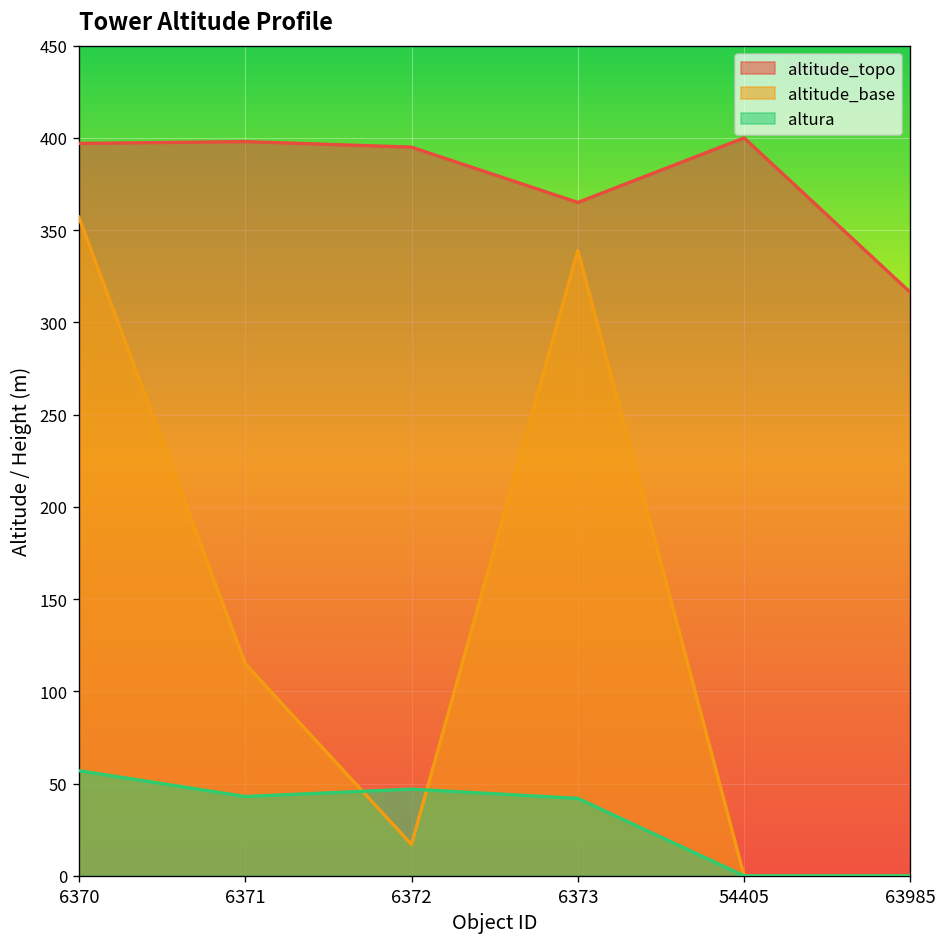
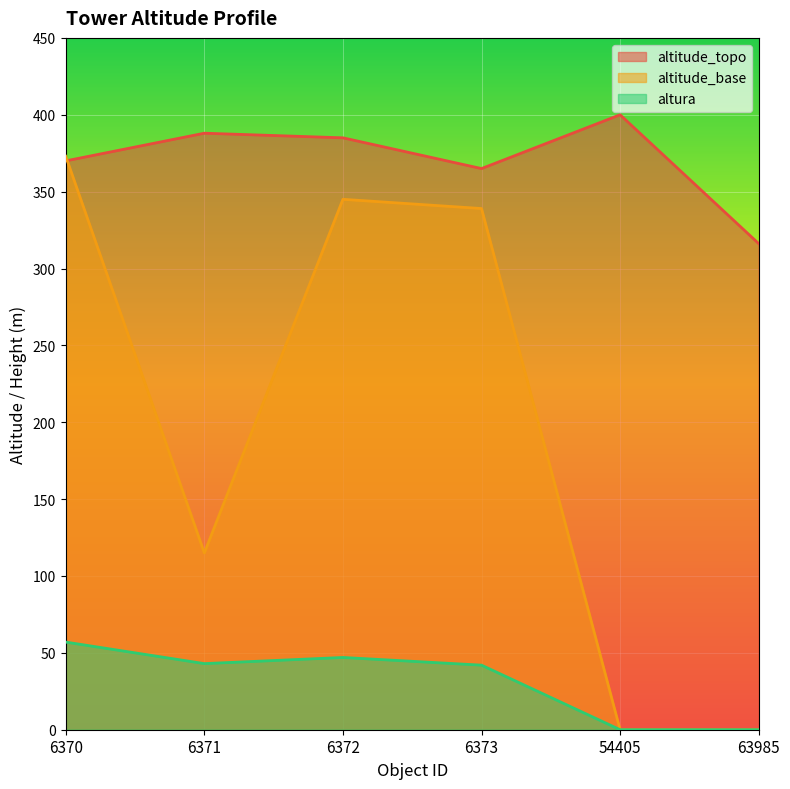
altitude_topo, 6370: 397 -> 370
altitude_base, 6370: 357 -> 373
altitude_topo, 6371: 398 -> 388
altitude_topo, 6372: 395 -> 385
altitude_base, 6372: 17 -> 345
